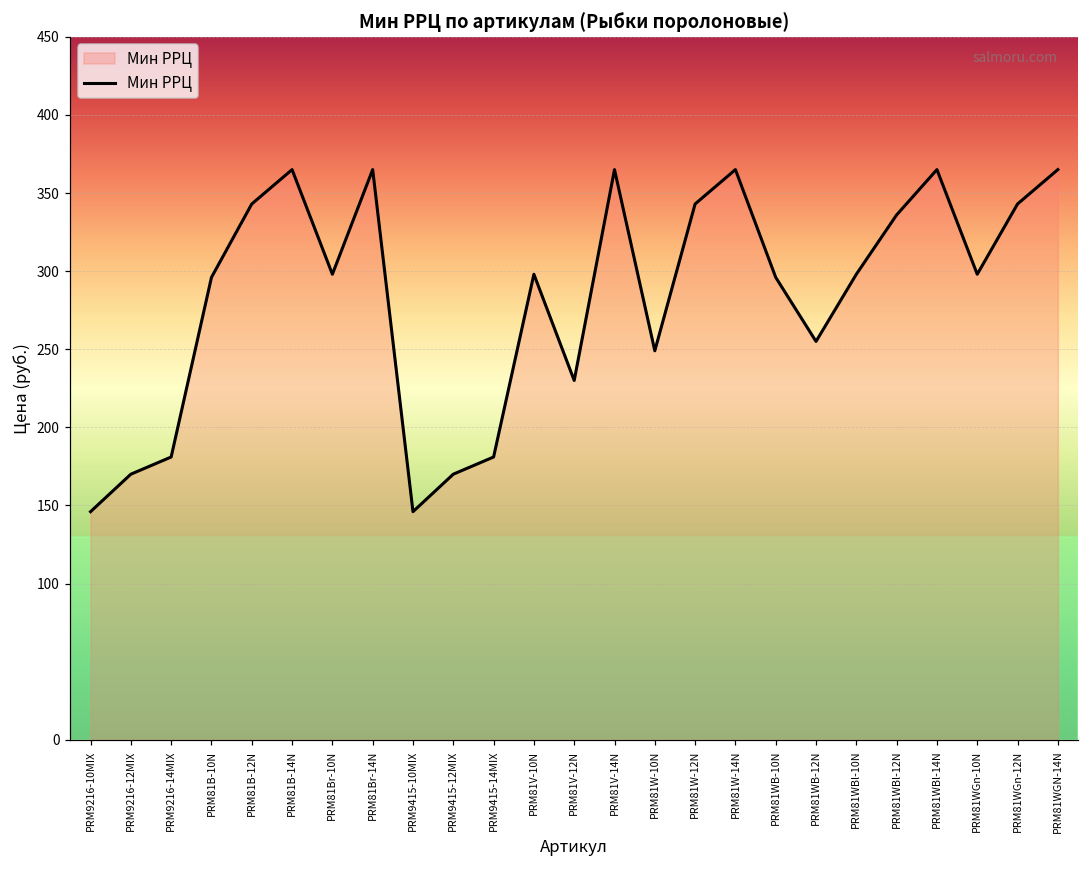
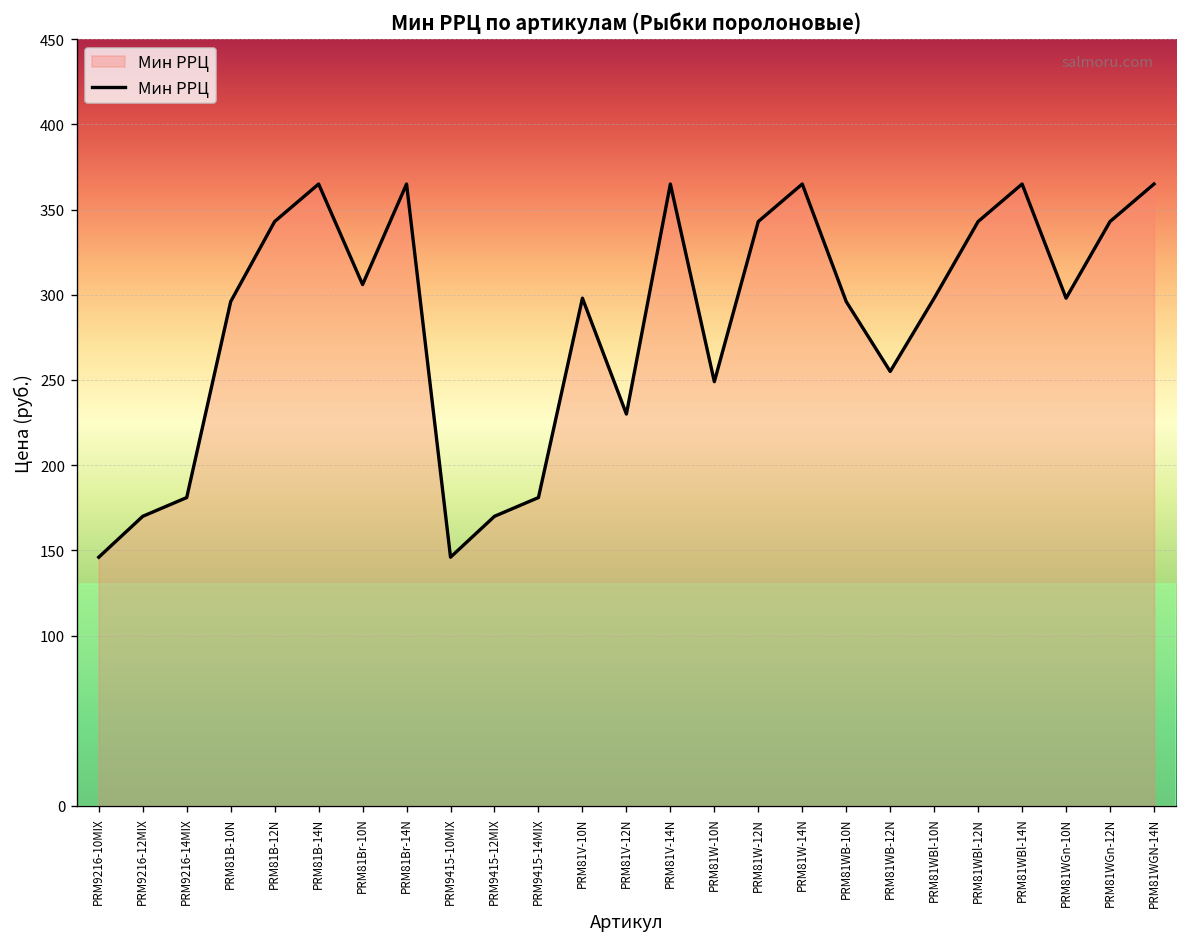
PRM81Br-10N: 298 -> 306
PRM81WBl-12N: 336 -> 343
